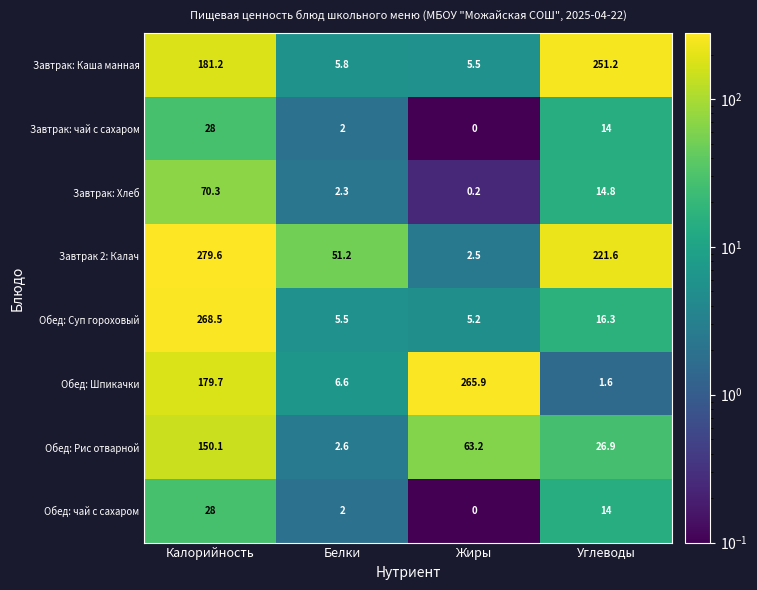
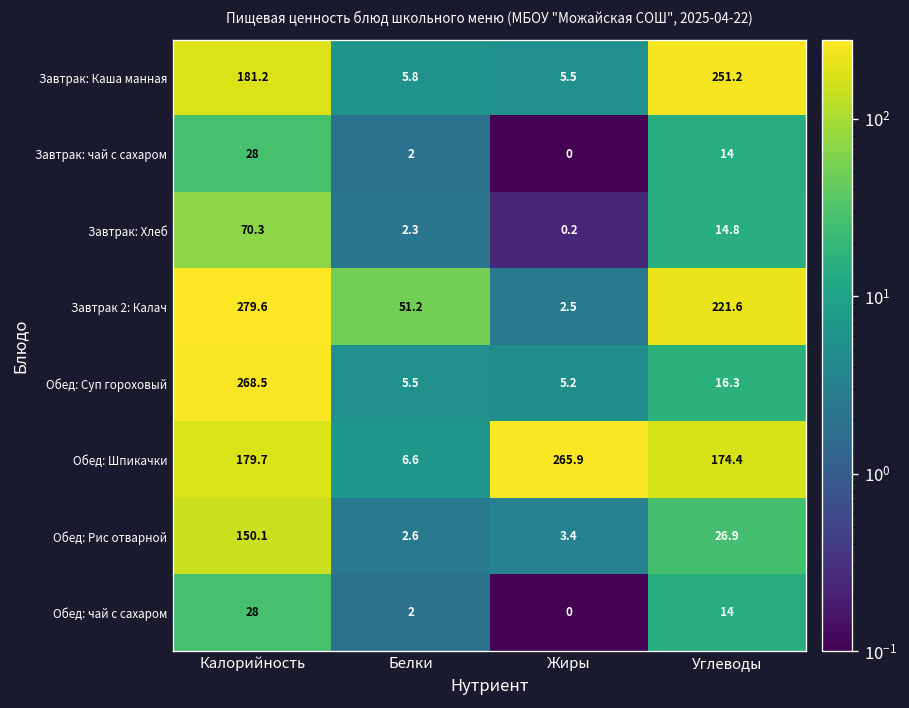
Обед: Шпикачки, Углеводы: 1.6 -> 174.4
Обед: Рис отварной, Жиры: 63.2 -> 3.4
